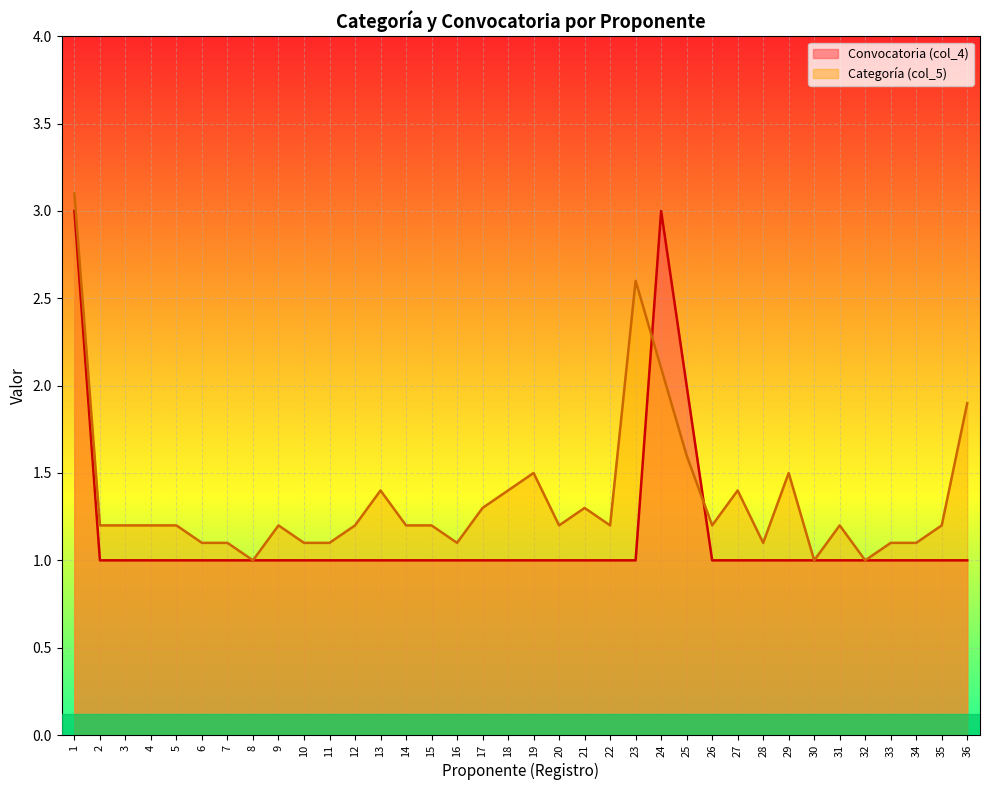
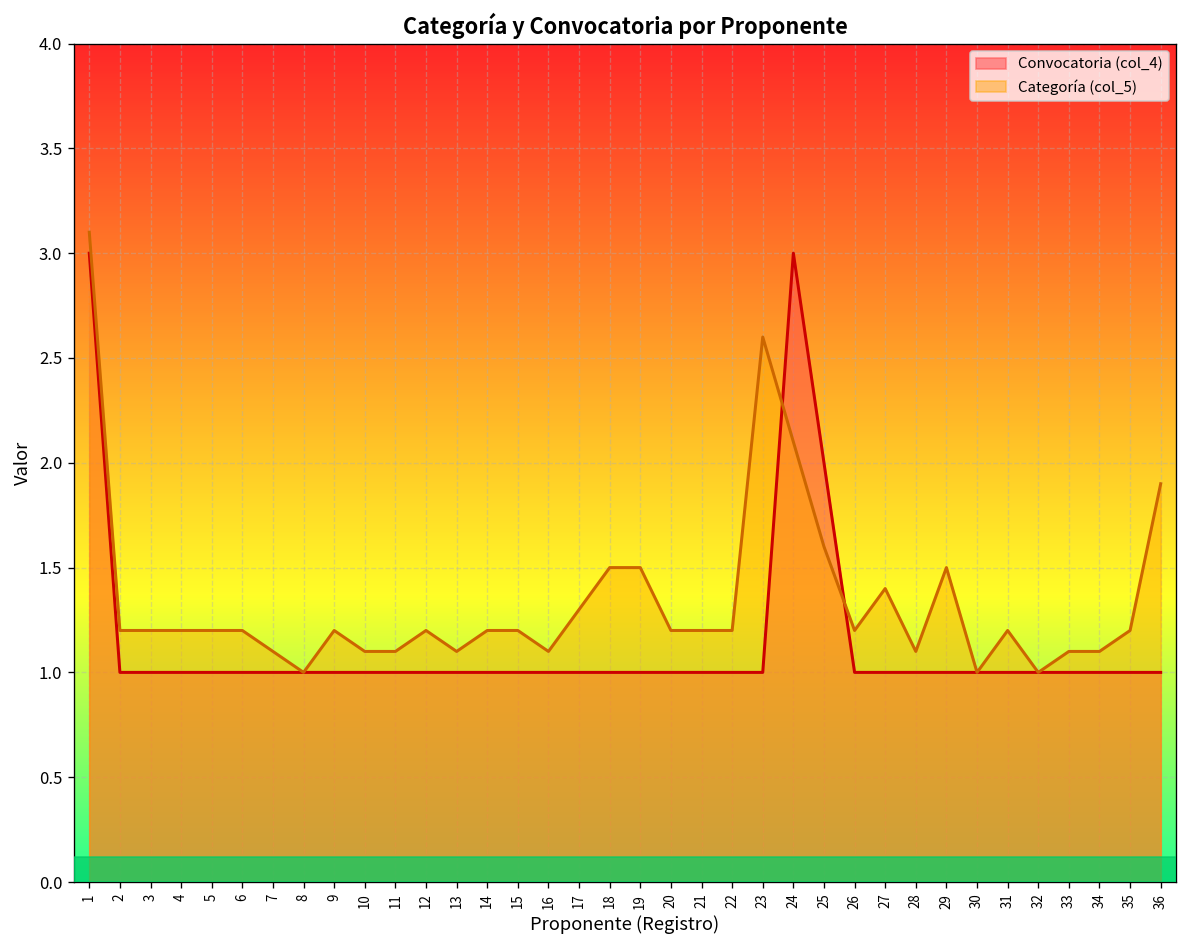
Categoría (col_5), 6: 1.1 -> 1.2
Categoría (col_5), 13: 1.4 -> 1.1
Categoría (col_5), 18: 1.4 -> 1.5
Categoría (col_5), 21: 1.3 -> 1.2
